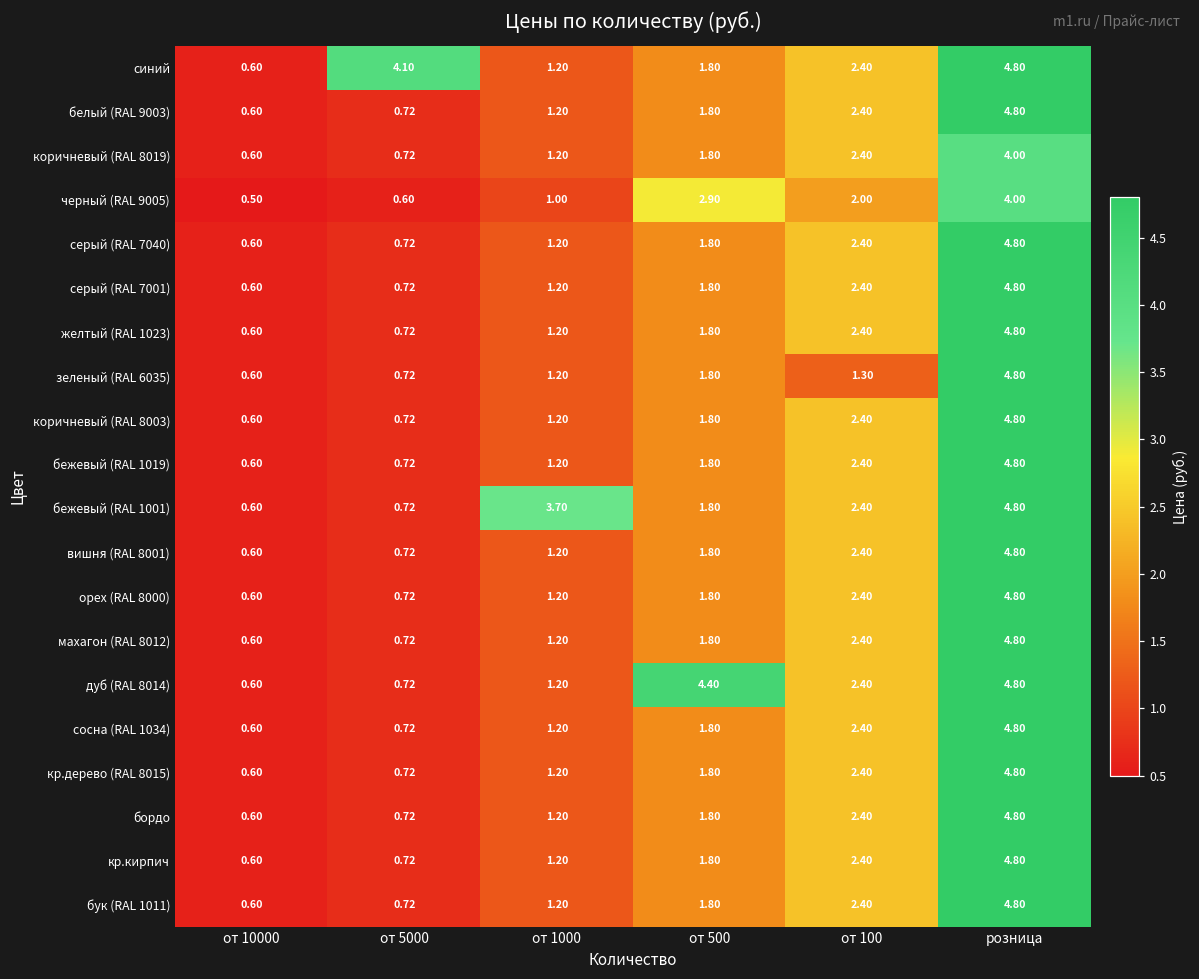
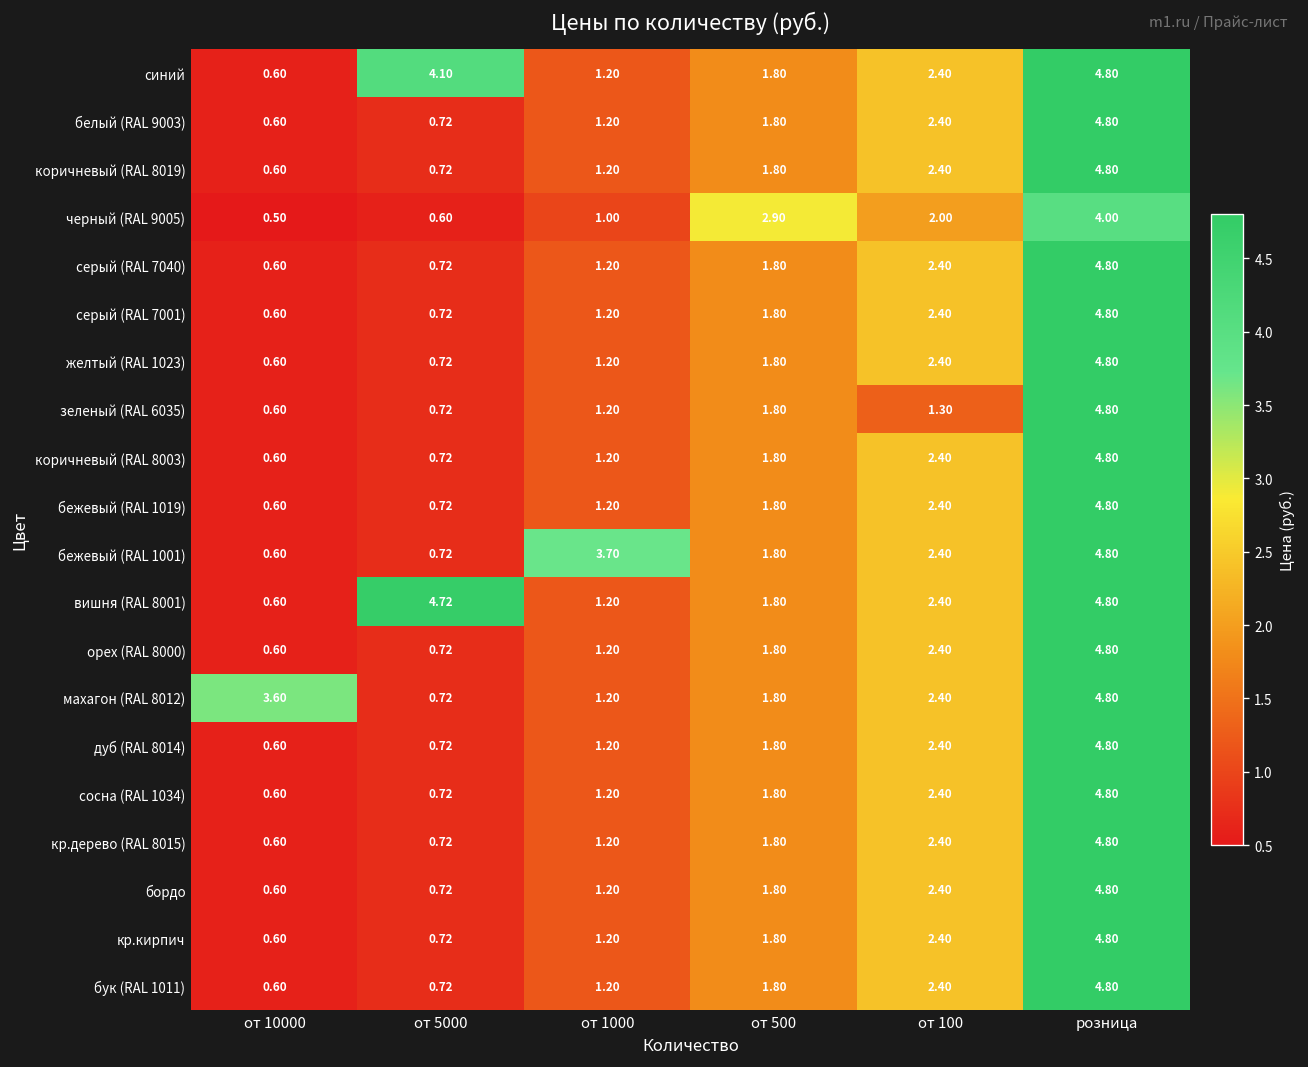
коричневый (RAL 8019), розница: 4.00 -> 4.80
вишня (RAL 8001), от 5000: 0.72 -> 4.72
махагон (RAL 8012), от 10000: 0.60 -> 3.60
дуб (RAL 8014), от 500: 4.40 -> 1.80
